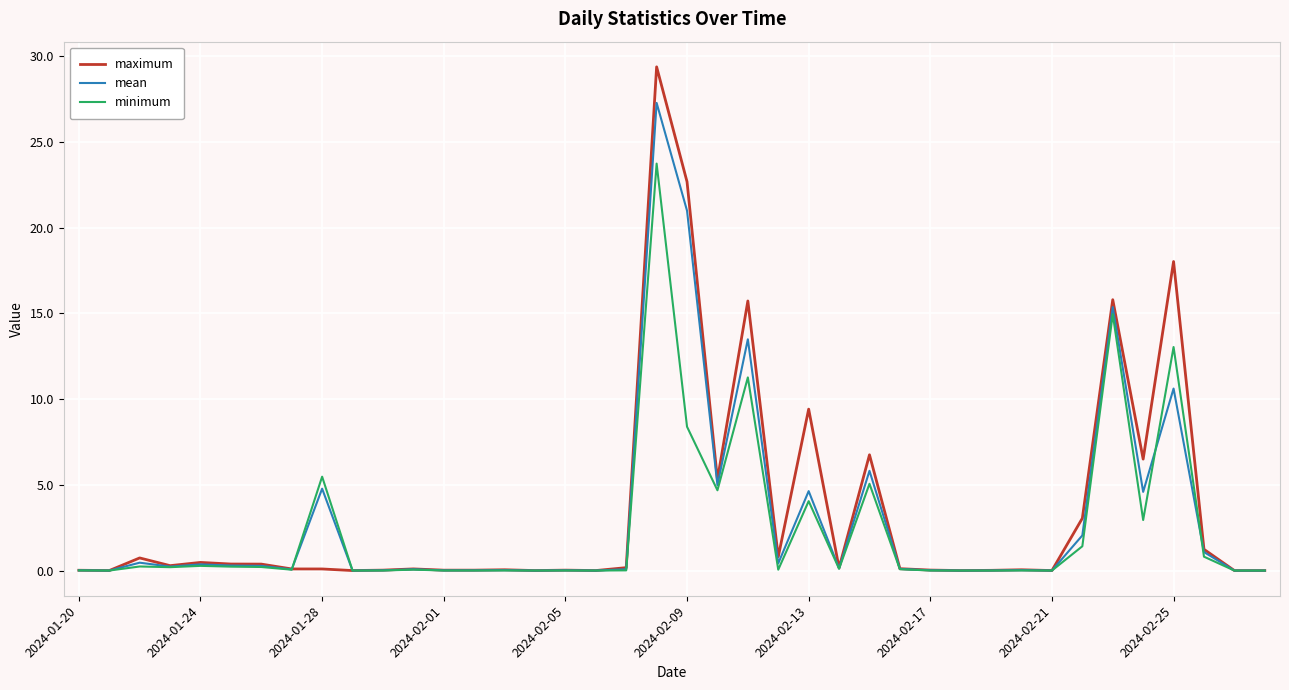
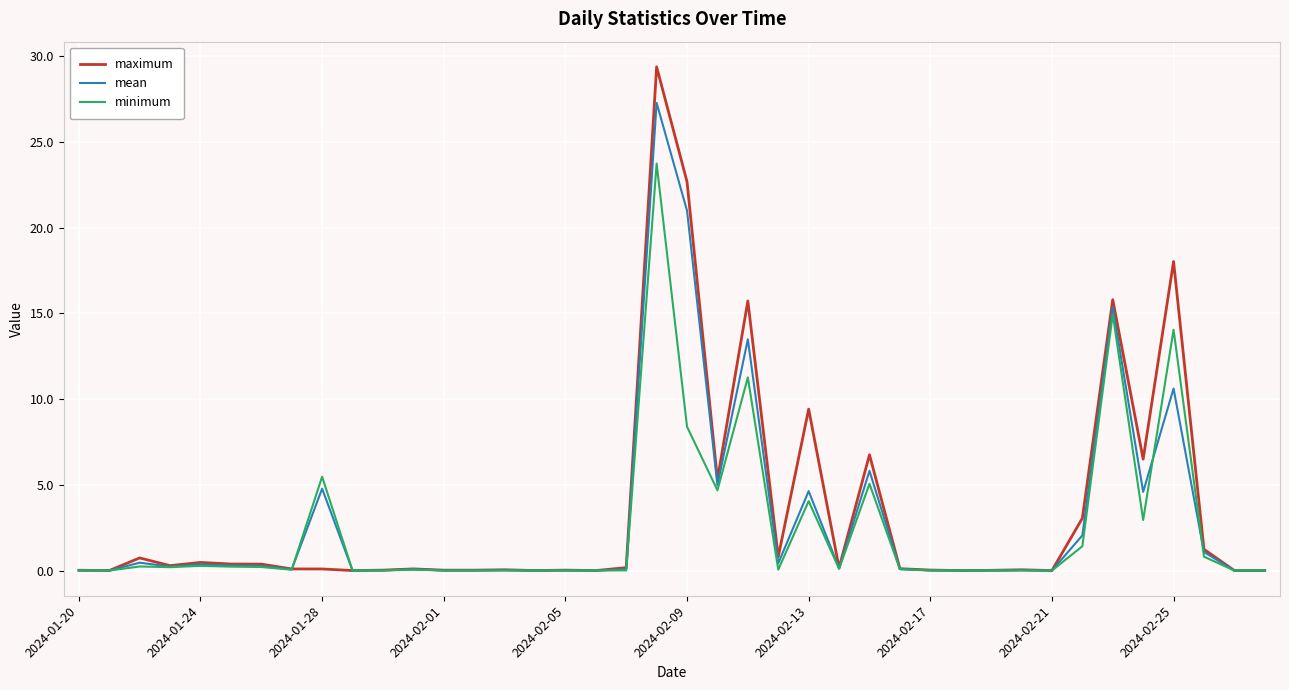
minimum, 2024-02-25: 13.0 -> 14.0
